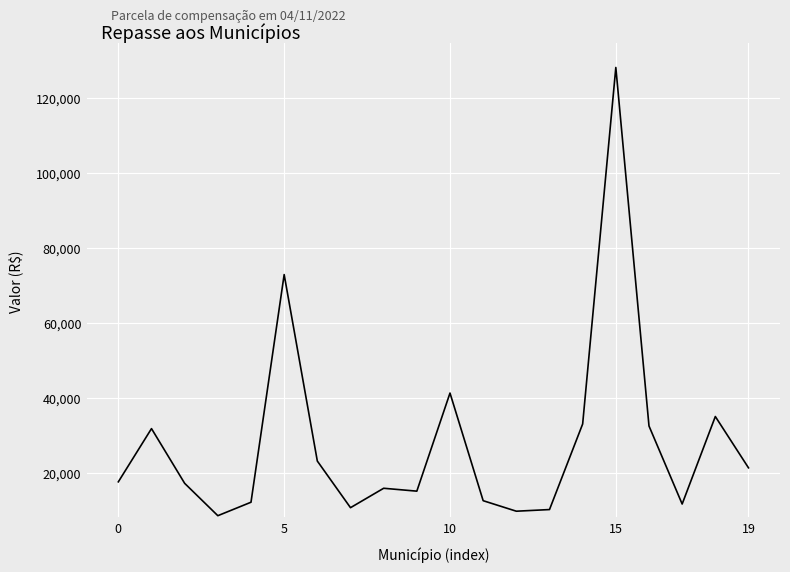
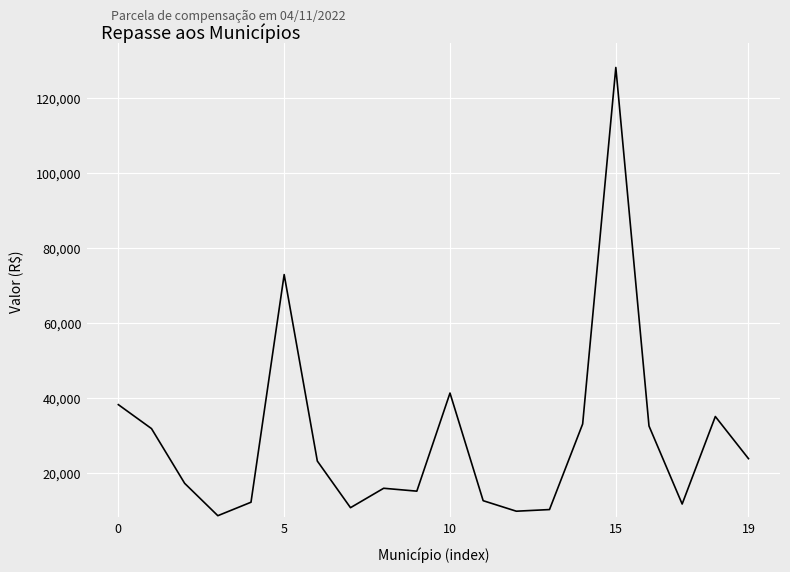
0: 18,000 -> 38,000
19: 21,000 -> 24,000
